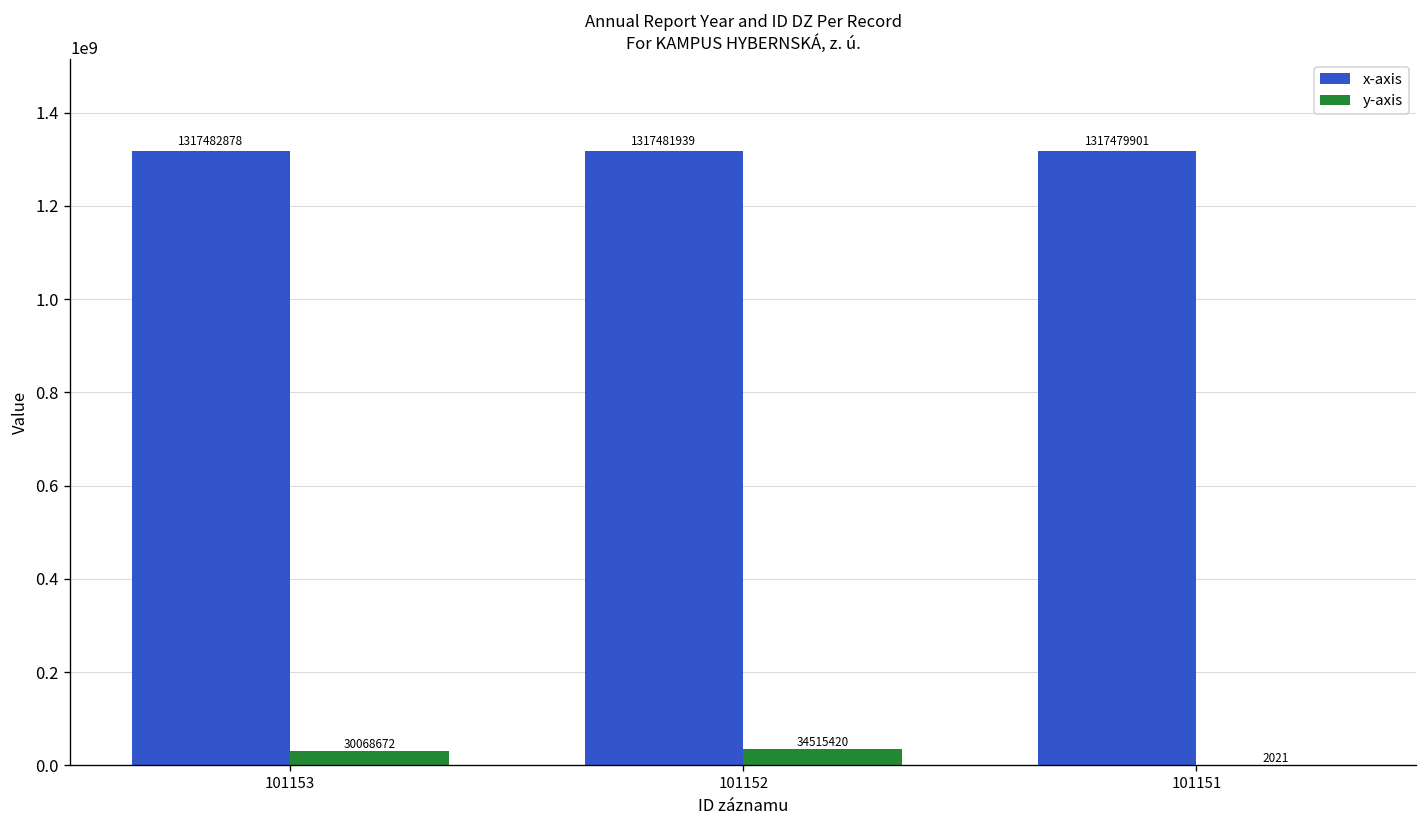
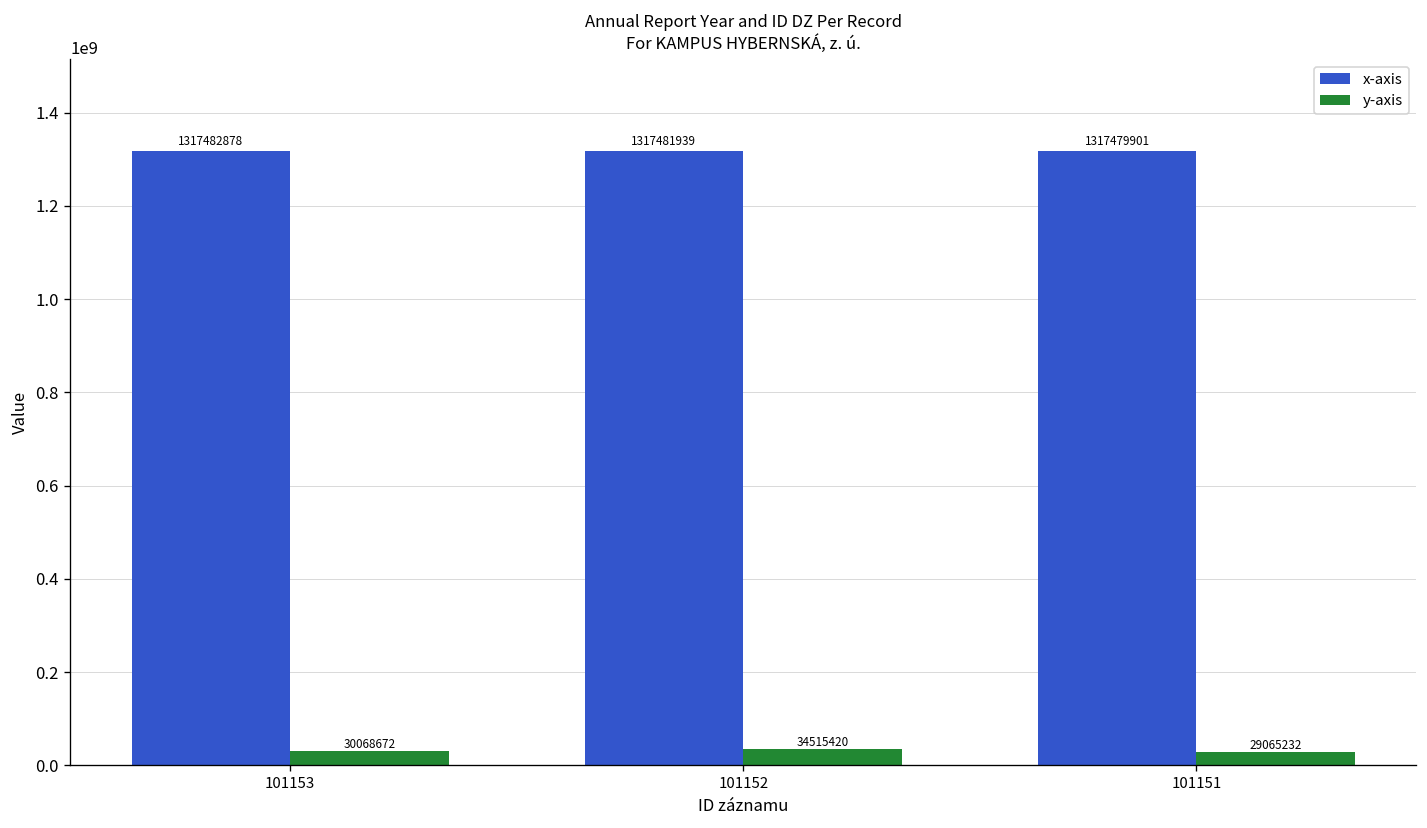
y-axis, 101151: 2021 -> 29065232
